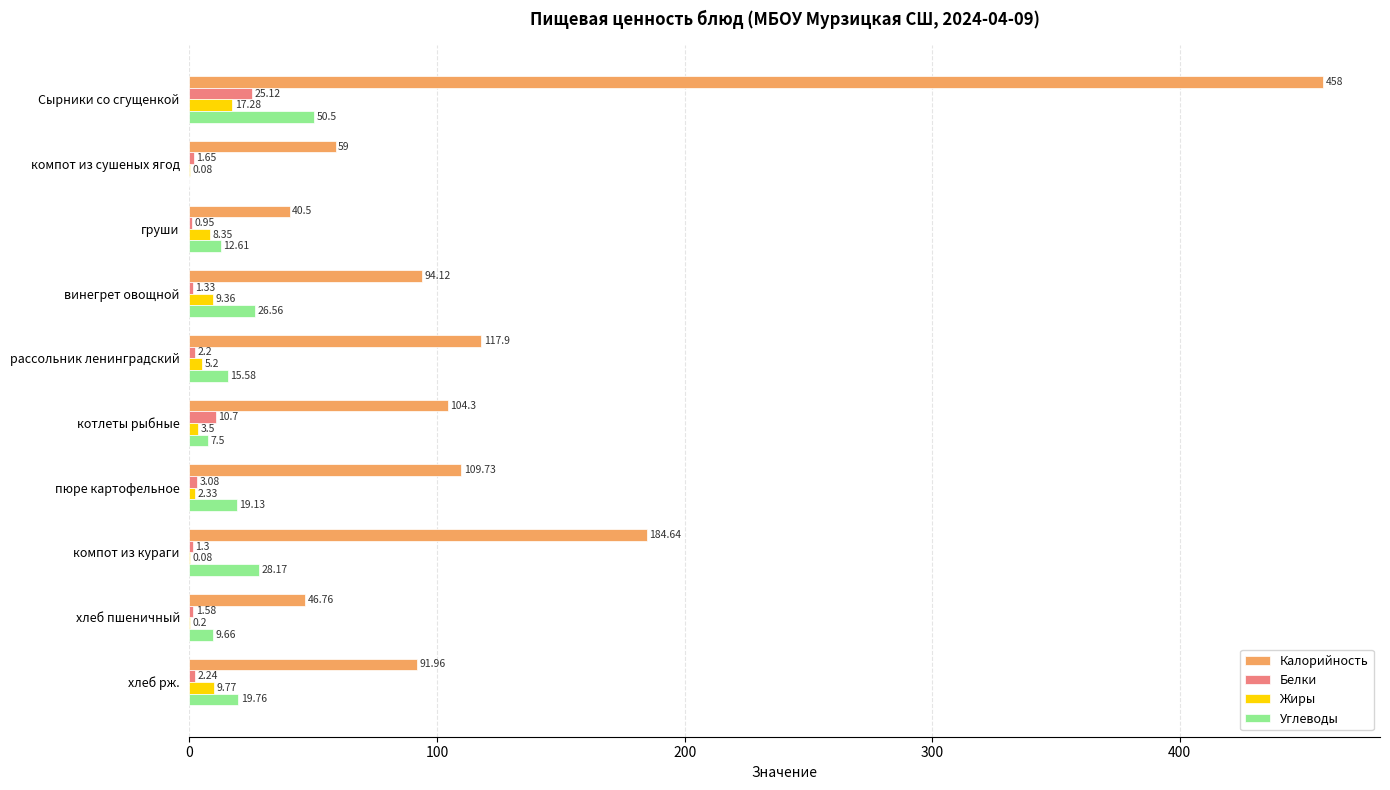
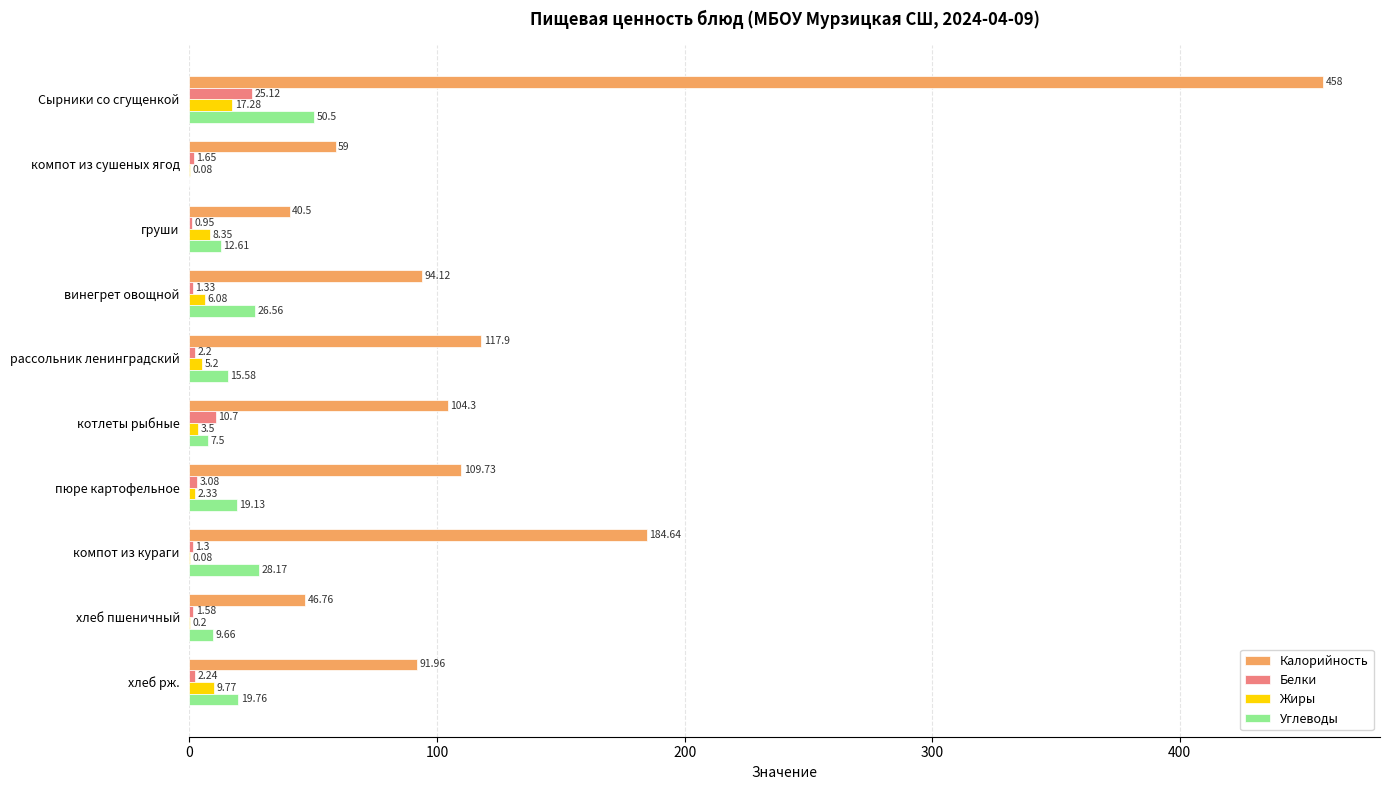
Жиры, винегрет овощной: 9.36 -> 6.08
